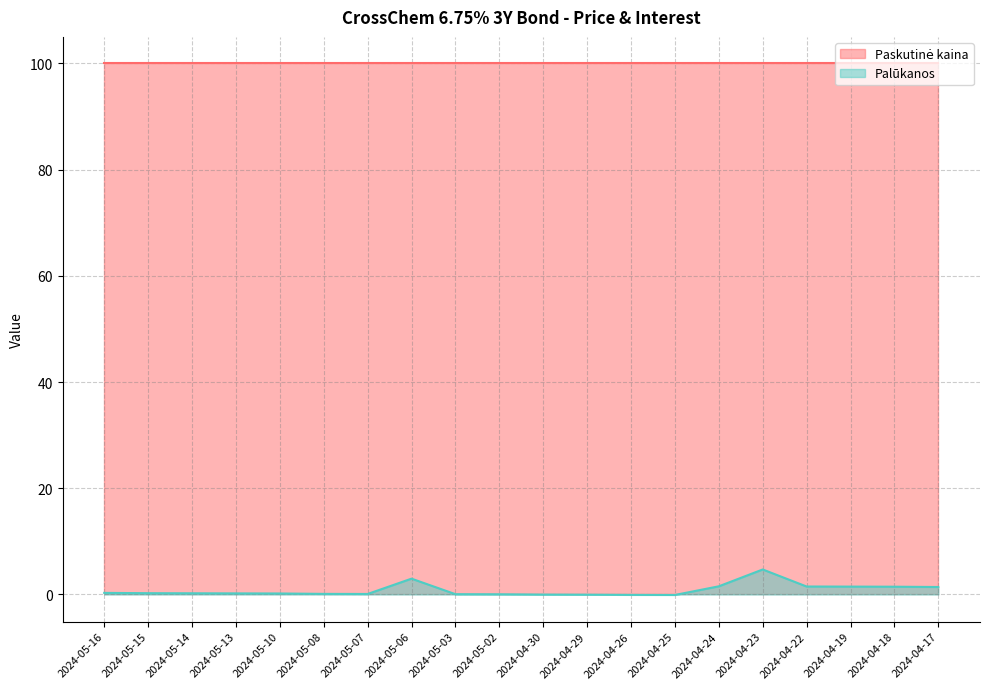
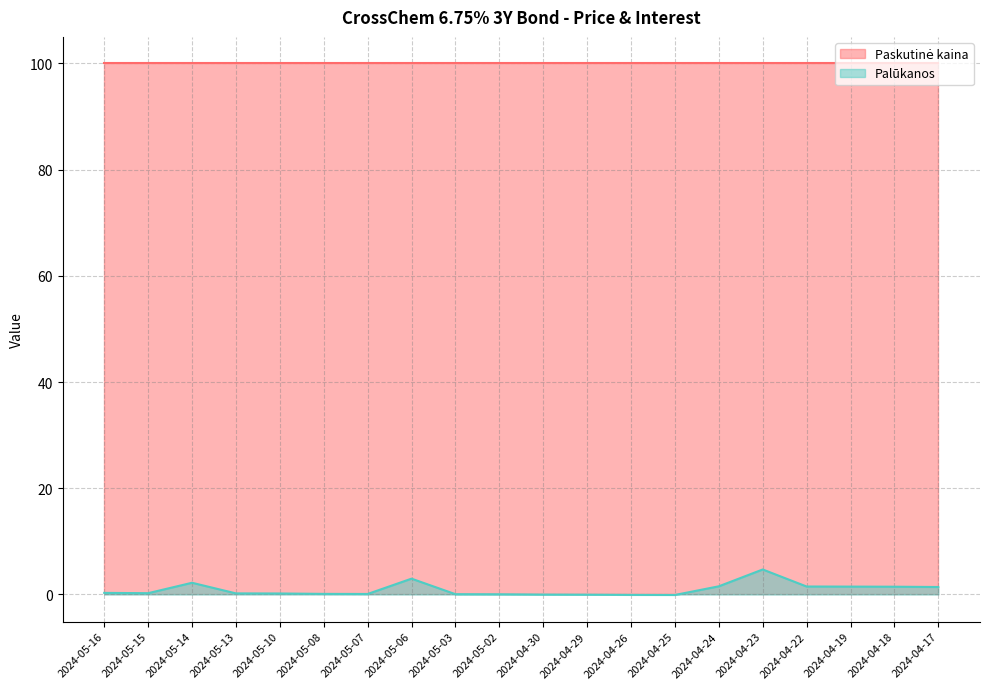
Palūkanos, 2024-05-14: 0 -> 2
